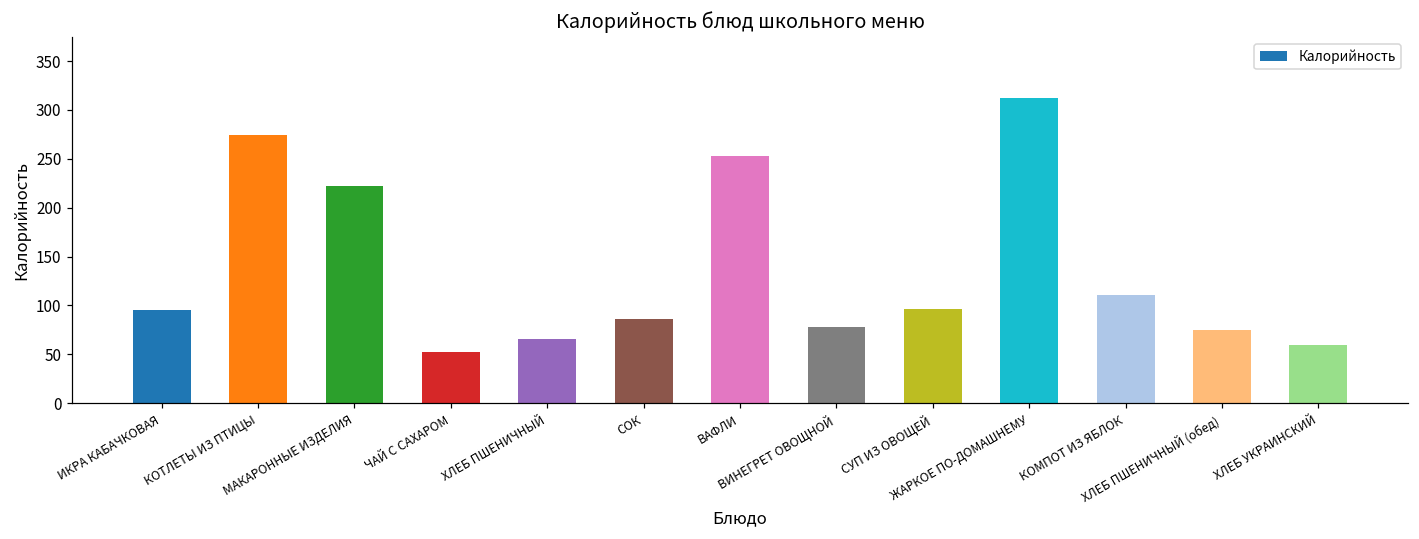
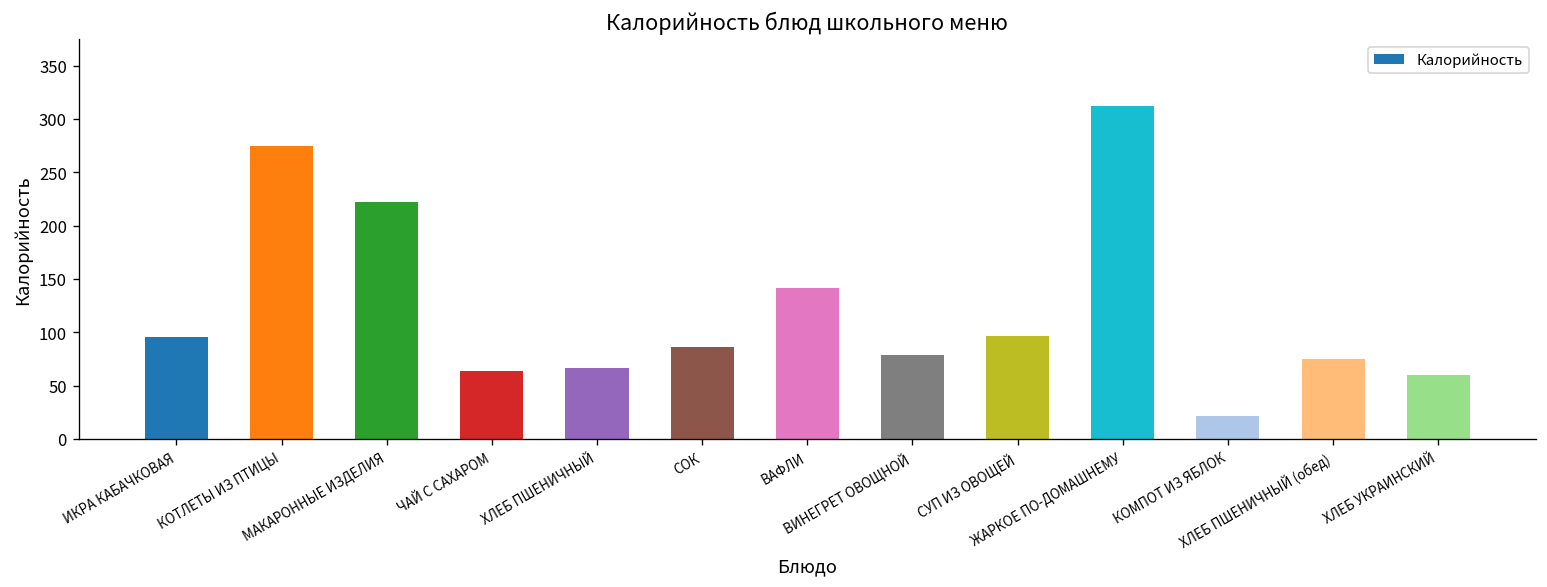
ЧАЙ С САХАРОМ: 50 -> 60
ВАФЛИ: 250 -> 140
КОМПОТ ИЗ ЯБЛОК: 110 -> 20
